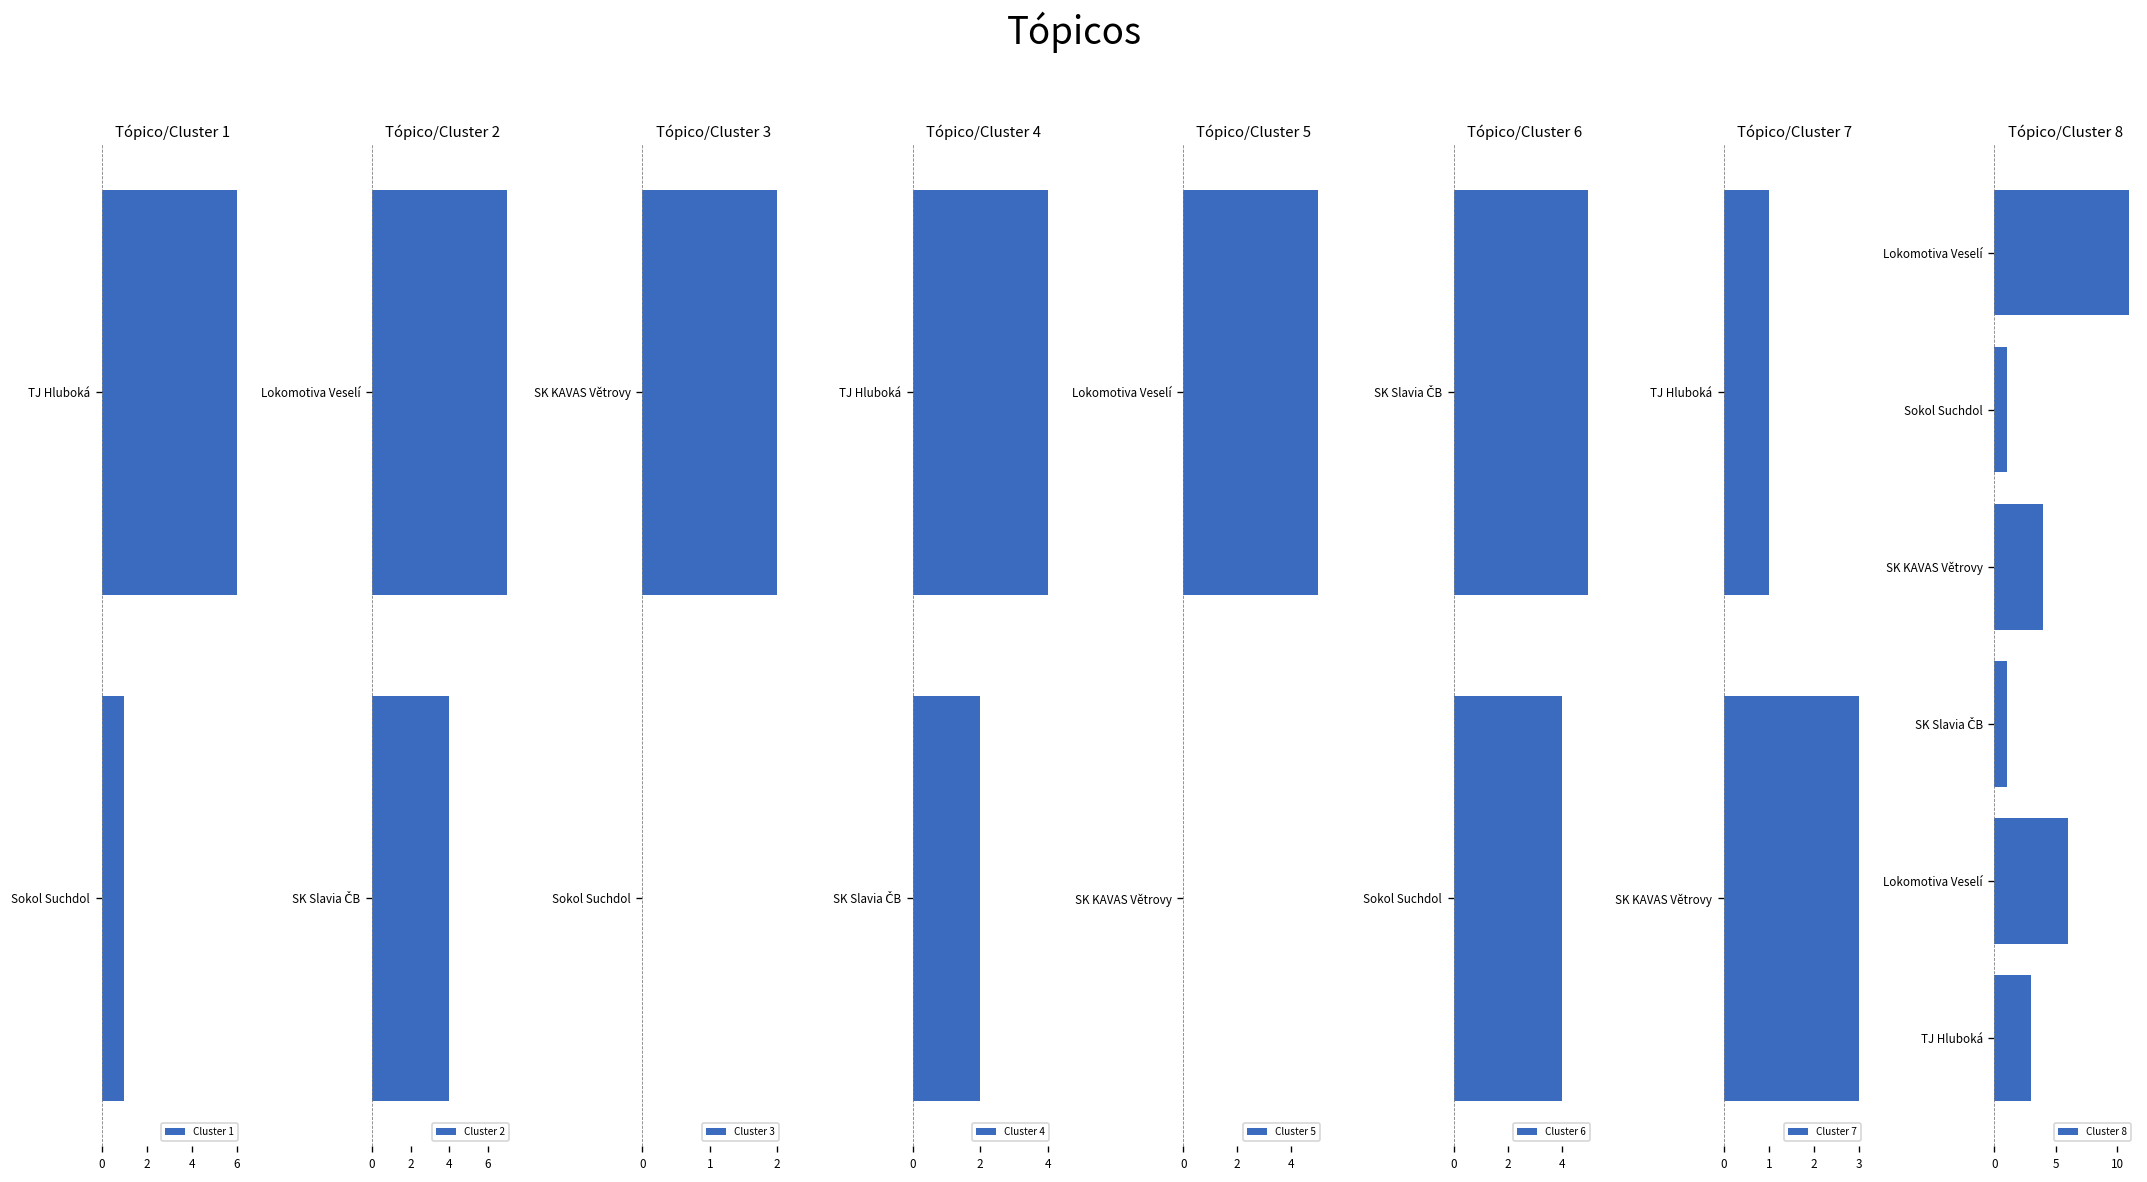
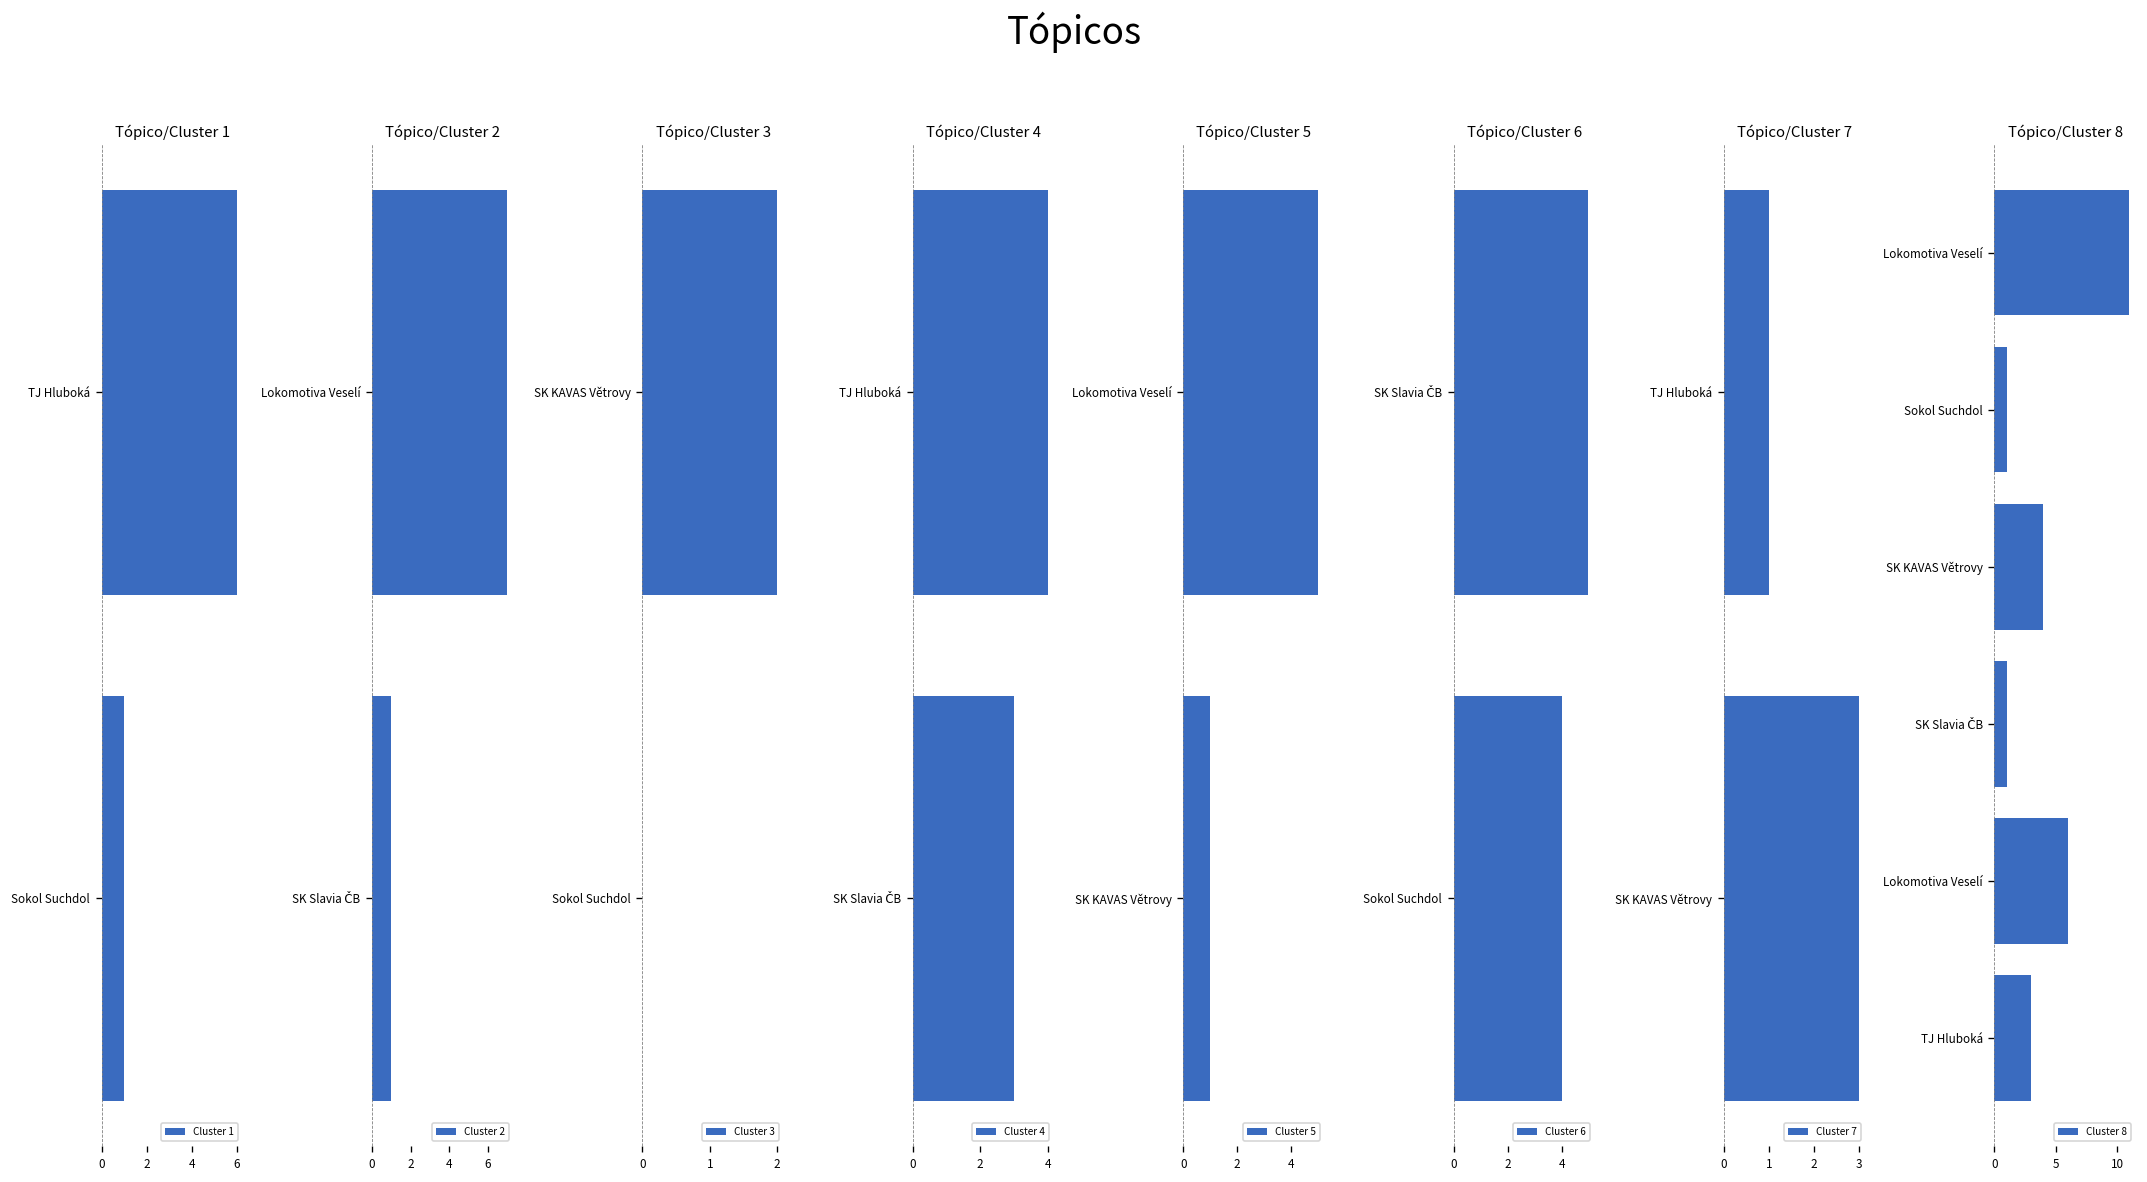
Tópico/Cluster 2, SK Slavia ČB: 4 -> 1
Tópico/Cluster 4, SK Slavia ČB: 2 -> 3
Tópico/Cluster 5, SK KAVAS Větrovy: 0 -> 1
